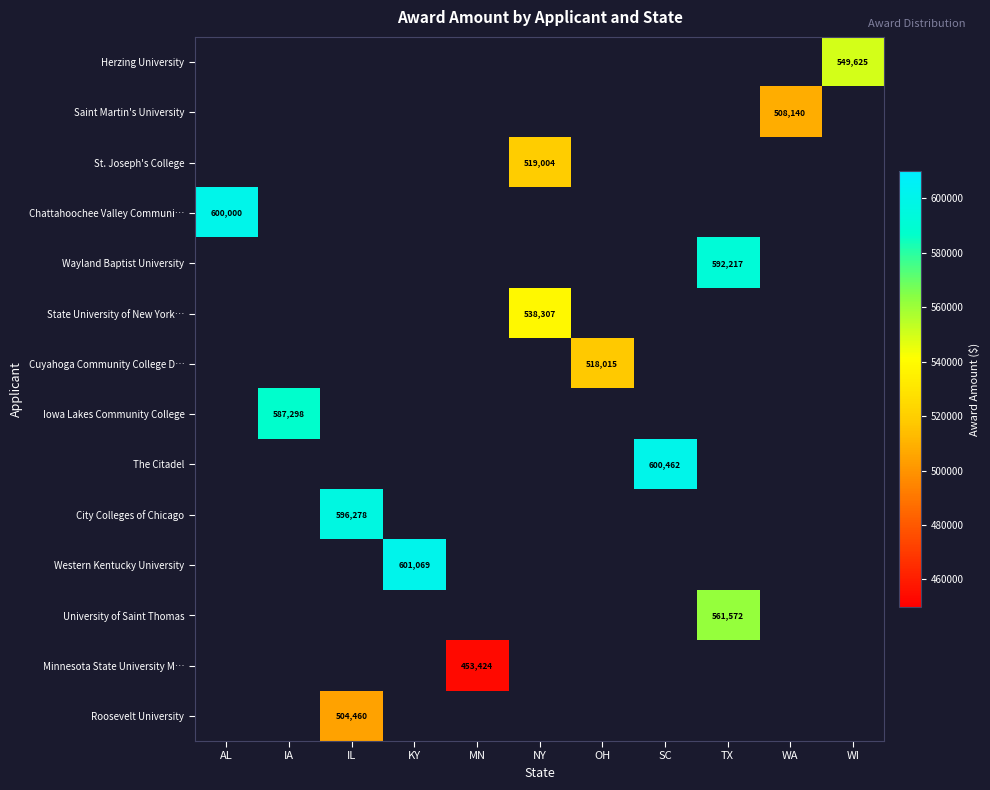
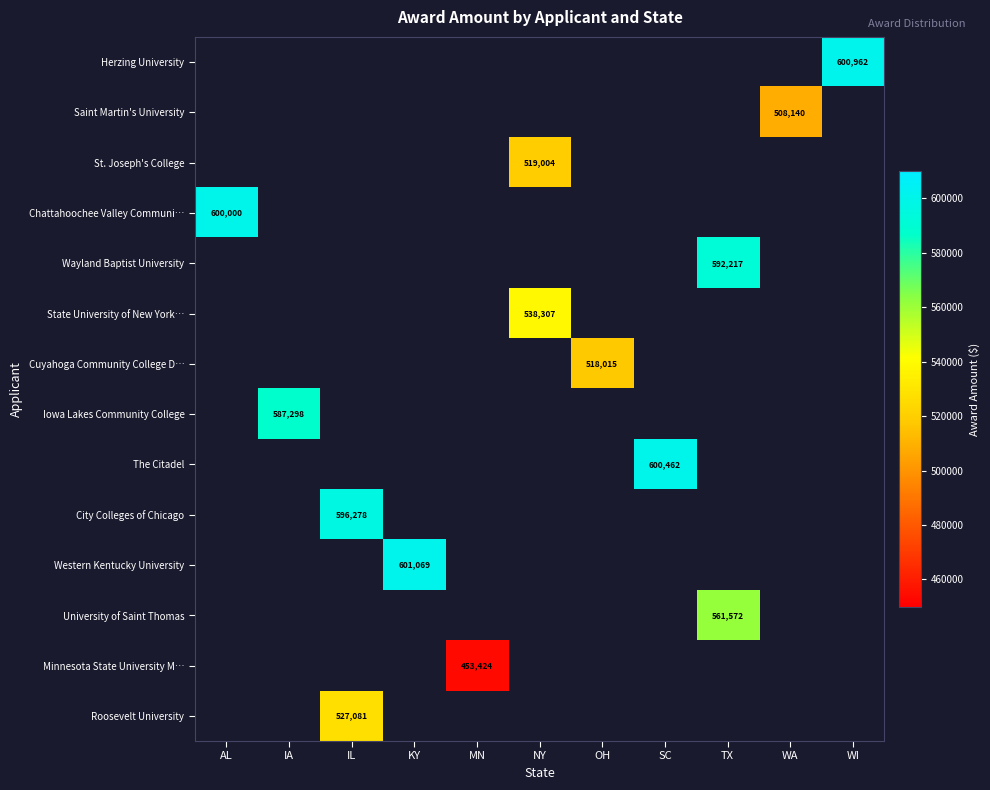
Herzing University, WI: 549,625 -> 600,962
Roosevelt University, IL: 504,460 -> 527,081
